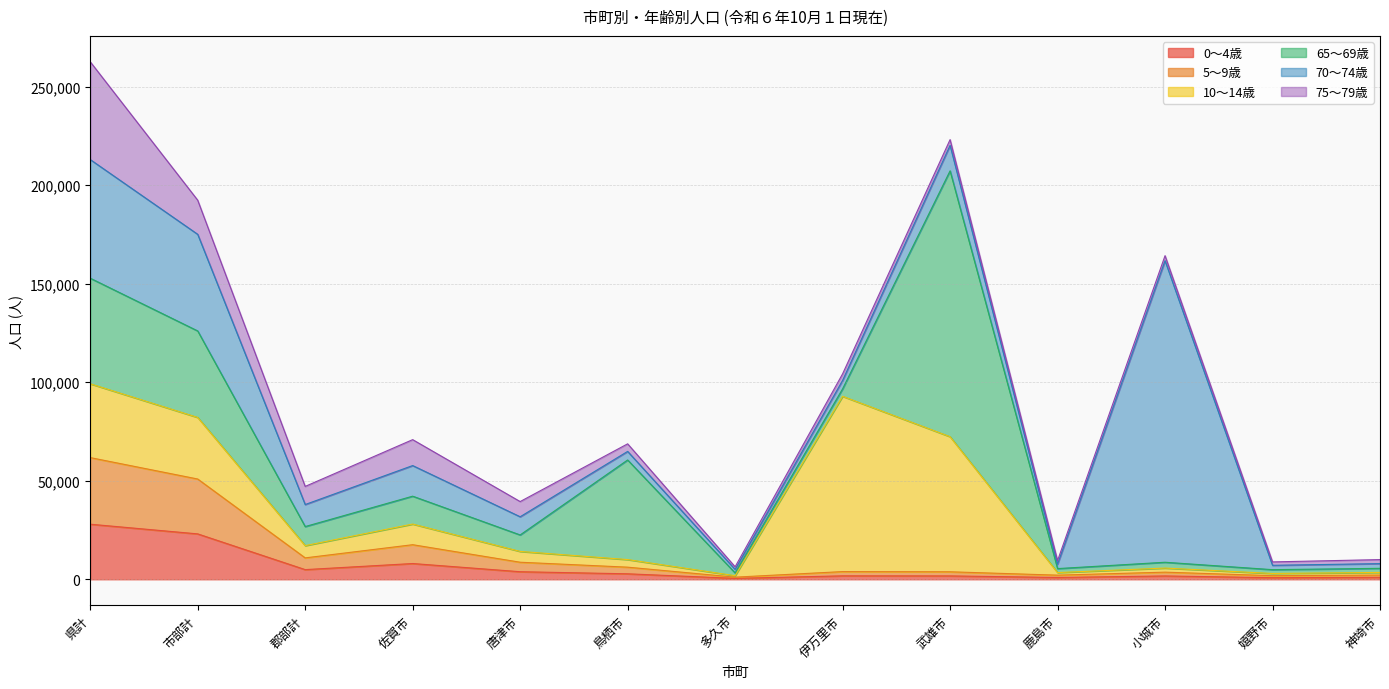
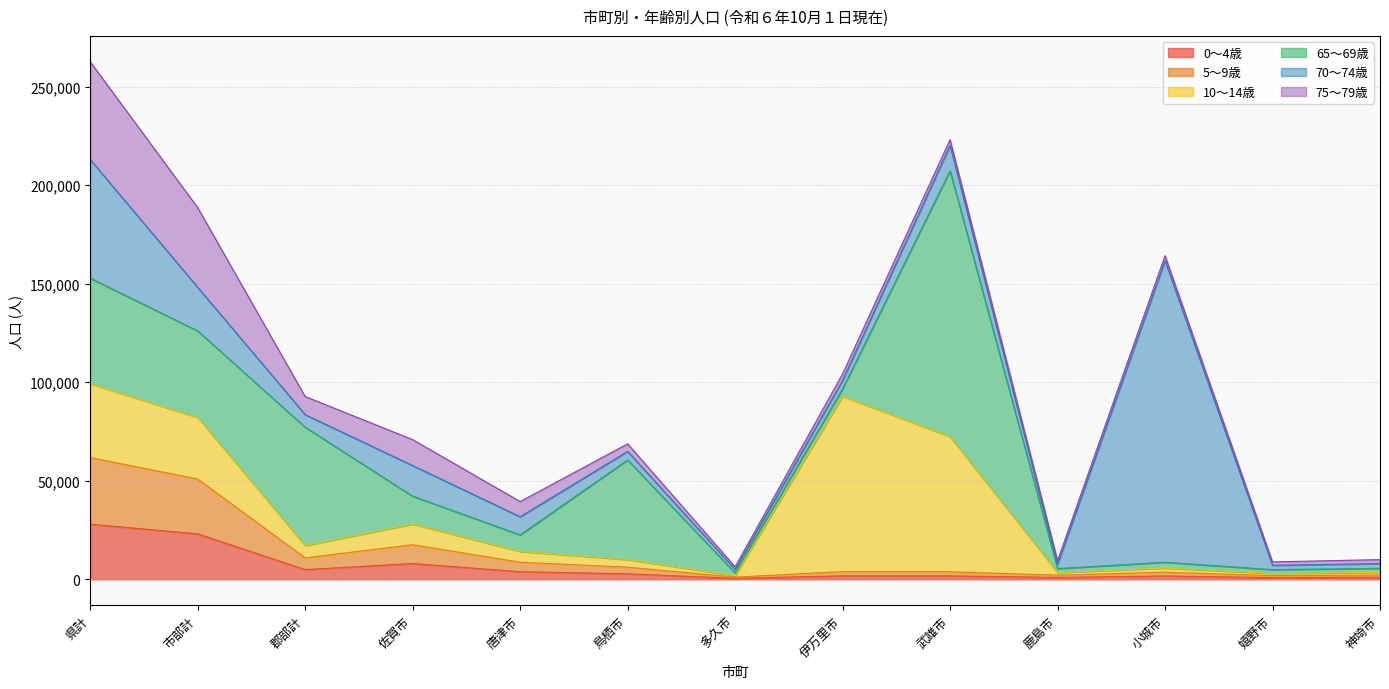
70～74歳, 市部計: 49,000 -> 22,000
75～79歳, 市部計: 17,000 -> 40,000
65～69歳, 郡部計: 10,000 -> 60,000
70～74歳, 郡部計: 11,000 -> 6,000
